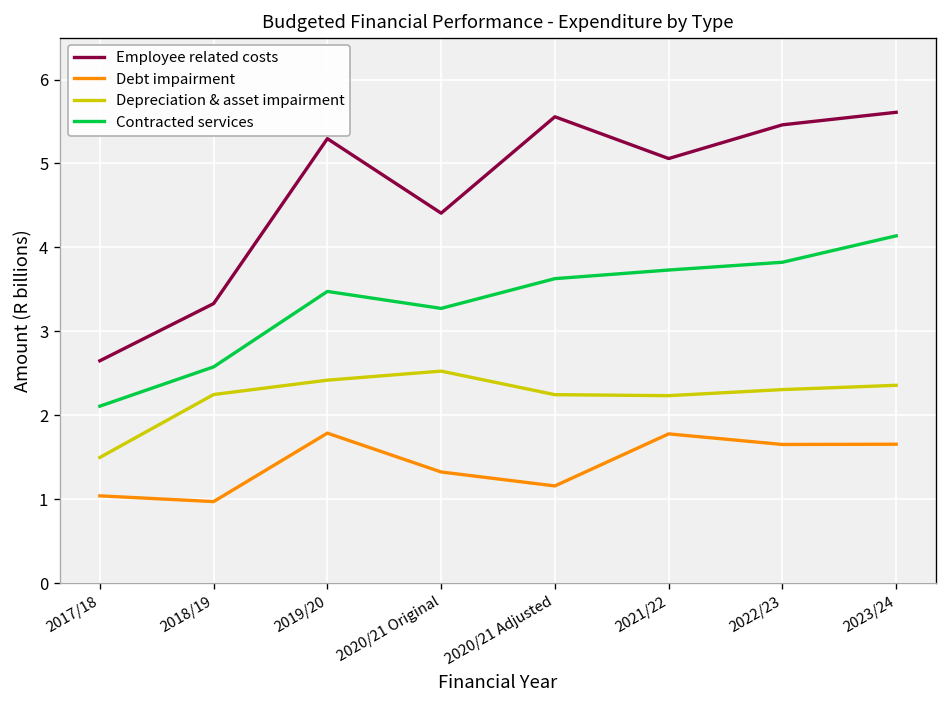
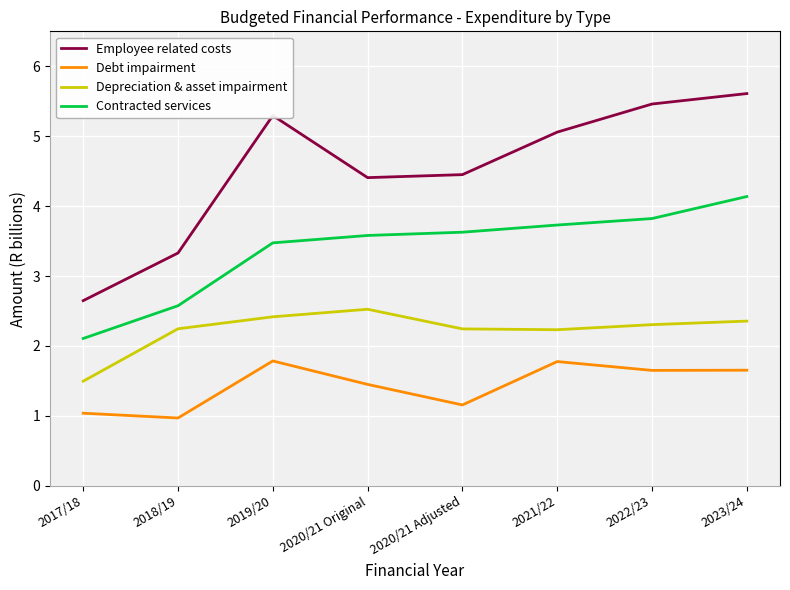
Debt impairment, 2020/21 Original: 1.3 -> 1.5
Contracted services, 2020/21 Original: 3.3 -> 3.6
Employee related costs, 2020/21 Adjusted: 5.6 -> 4.5
